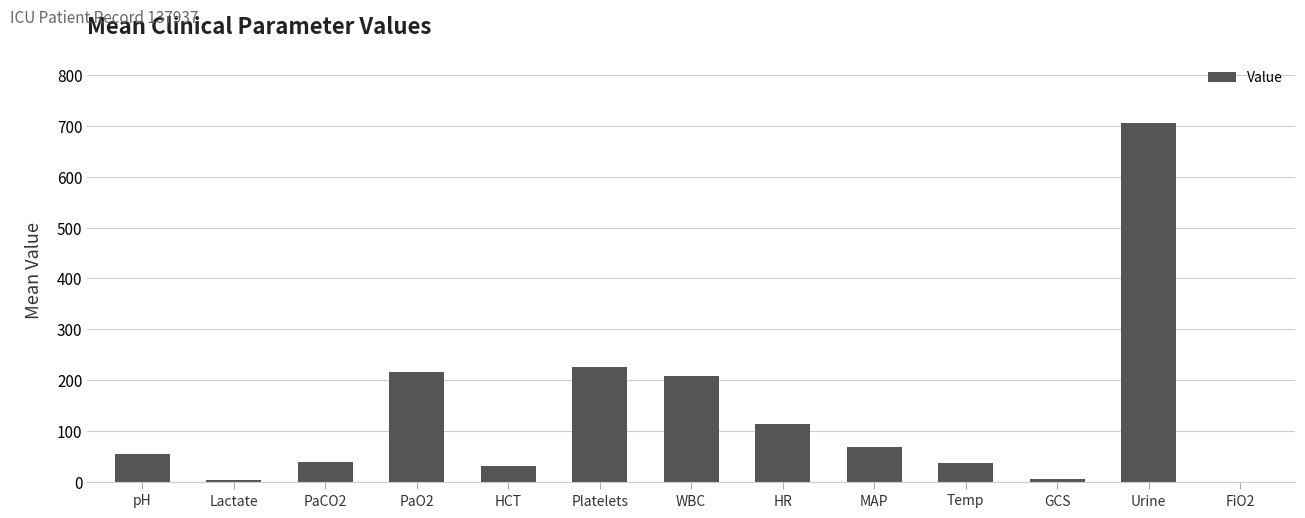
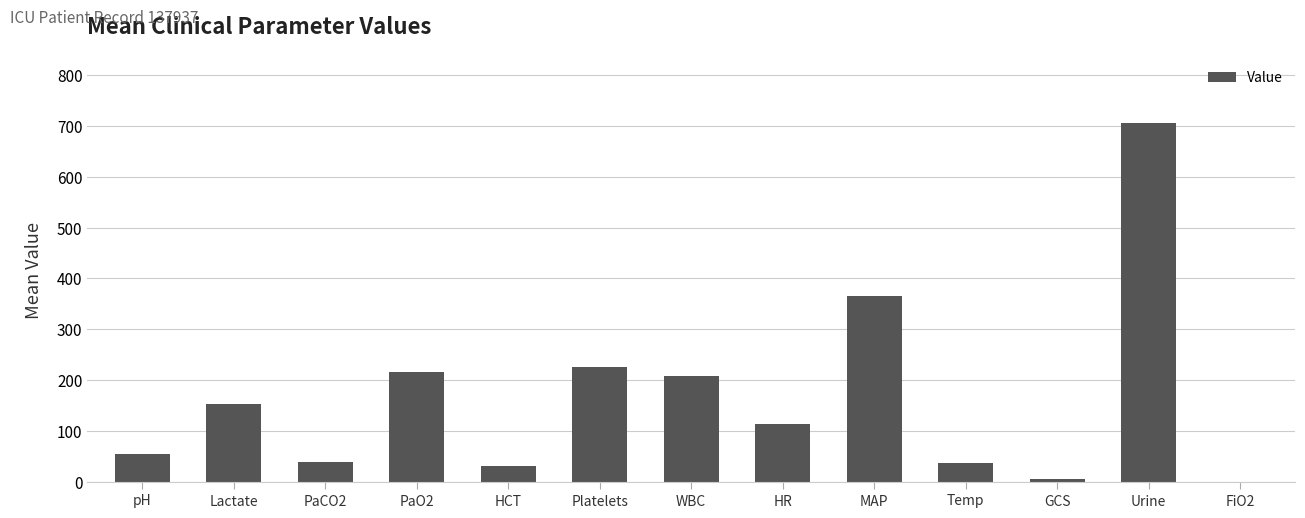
Lactate: 0 -> 150
MAP: 70 -> 370
